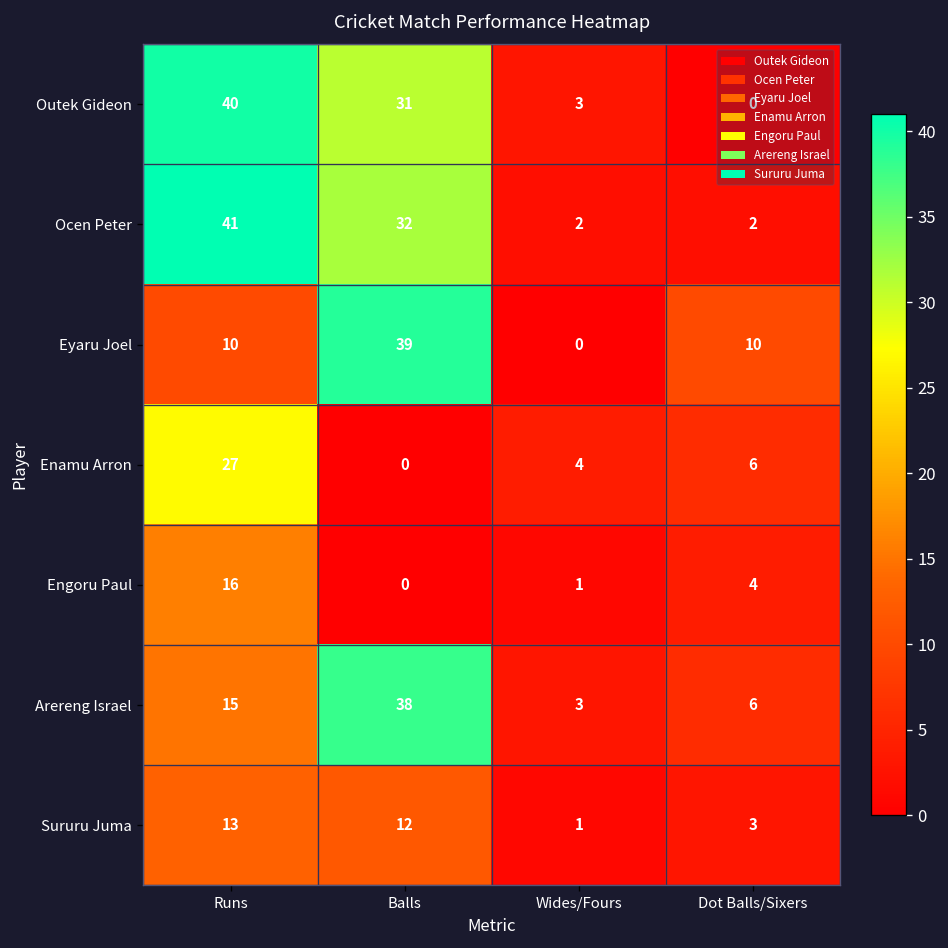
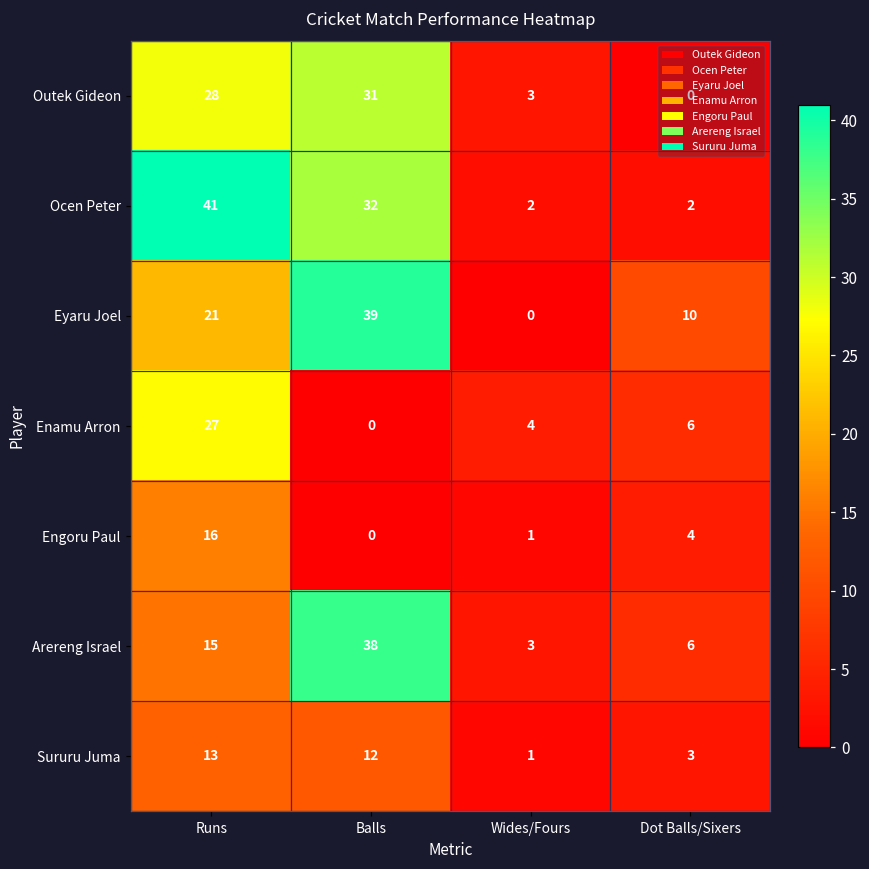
Outek Gideon, Runs: 40 -> 28
Eyaru Joel, Runs: 10 -> 21
